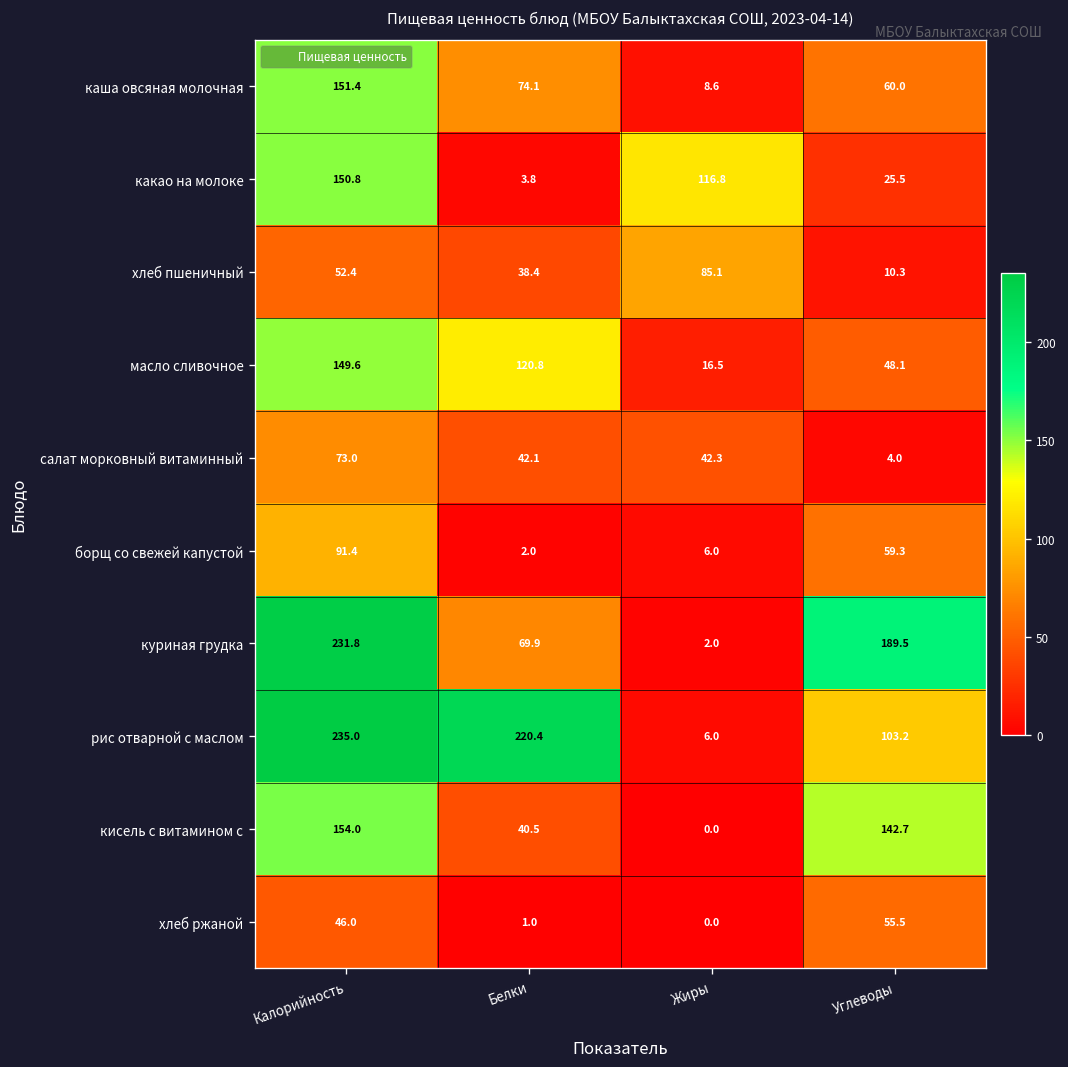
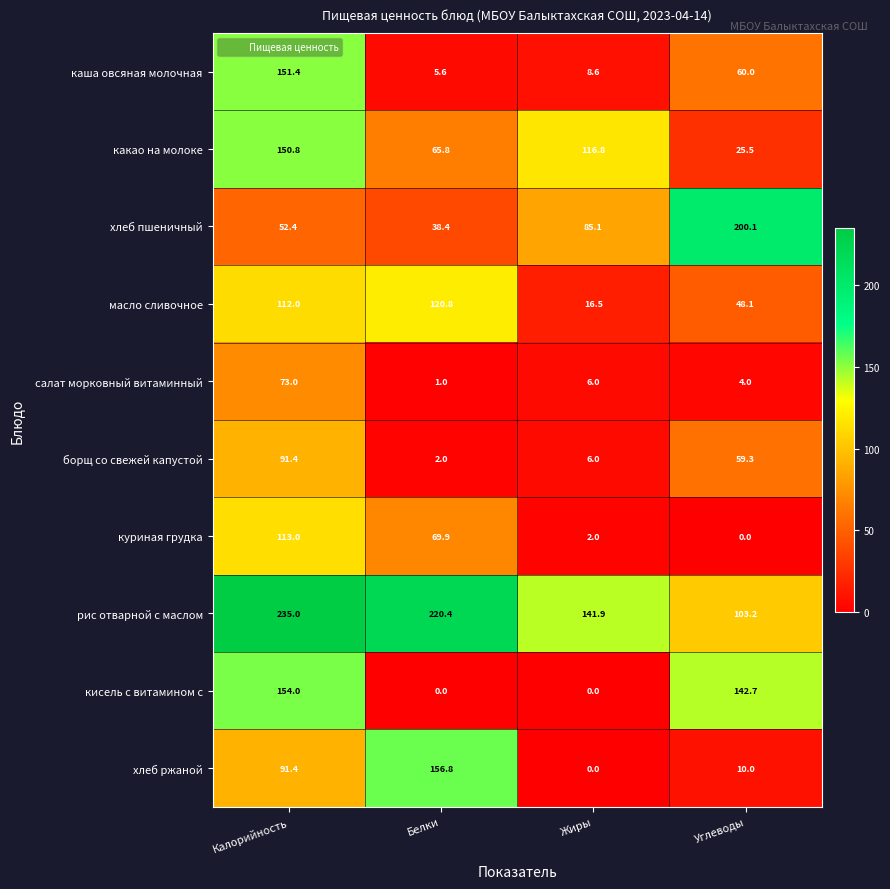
каша овсяная молочная, Белки: 74.1 -> 5.6
какао на молоке, Белки: 3.8 -> 65.8
хлеб пшеничный, Углеводы: 10.3 -> 200.1
масло сливочное, Калорийность: 149.6 -> 112.0
салат морковный витаминный, Белки: 42.1 -> 1.0
салат морковный витаминный, Жиры: 42.3 -> 6.0
куриная грудка, Калорийность: 231.8 -> 113.0
куриная грудка, Углеводы: 189.5 -> 0.0
рис отварной с маслом, Жиры: 6.0 -> 141.9
кисель с витамином с, Белки: 40.5 -> 0.0
хлеб ржаной, Калорийность: 46.0 -> 91.4
хлеб ржаной, Белки: 1.0 -> 156.8
хлеб ржаной, Углеводы: 55.5 -> 10.0
